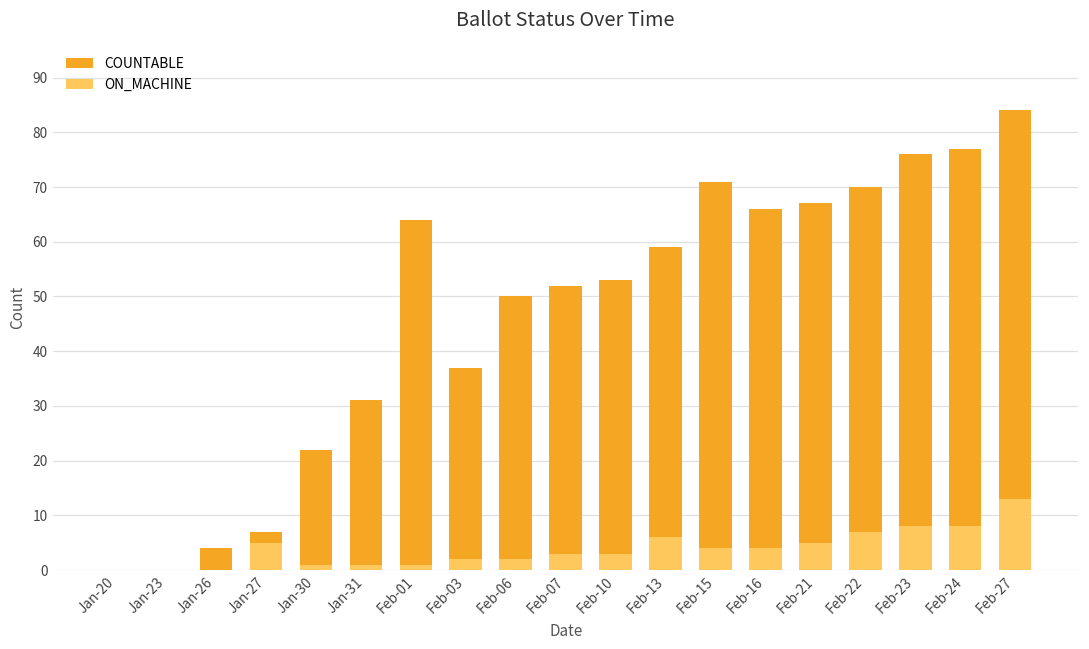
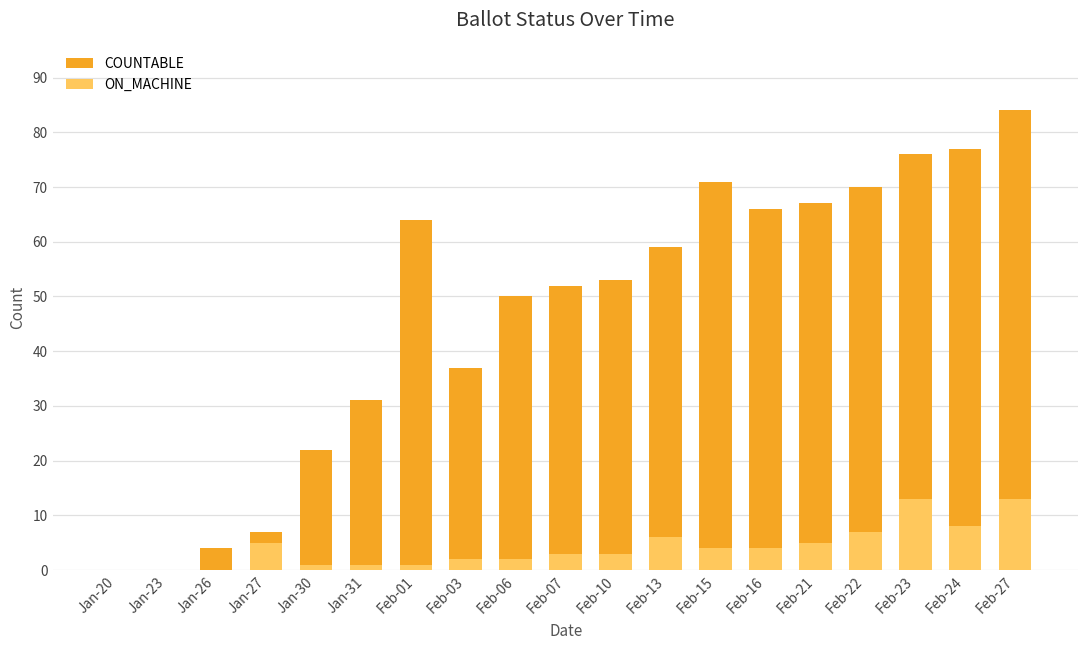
ON_MACHINE, Feb-23: 8 -> 13
